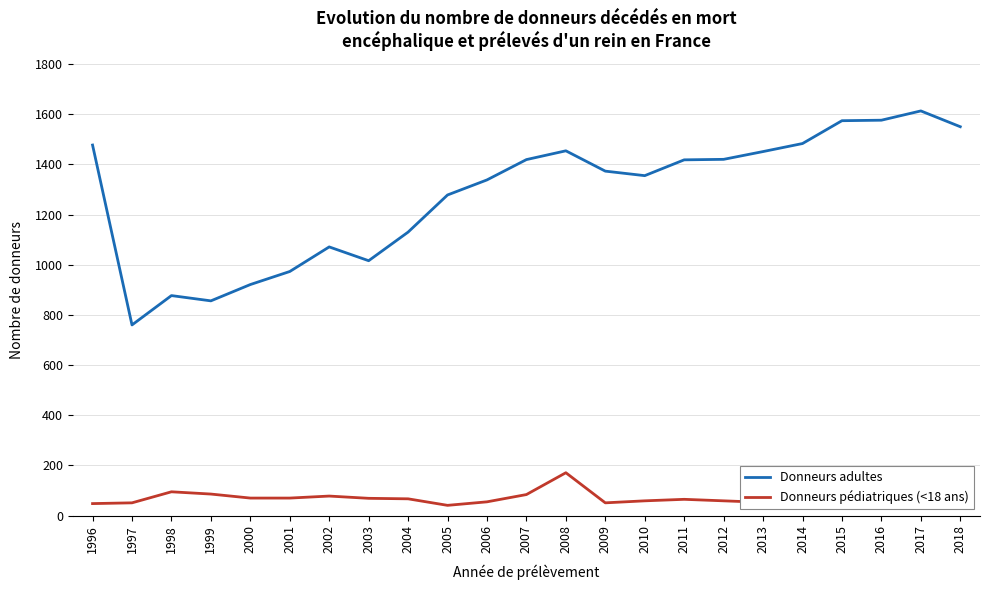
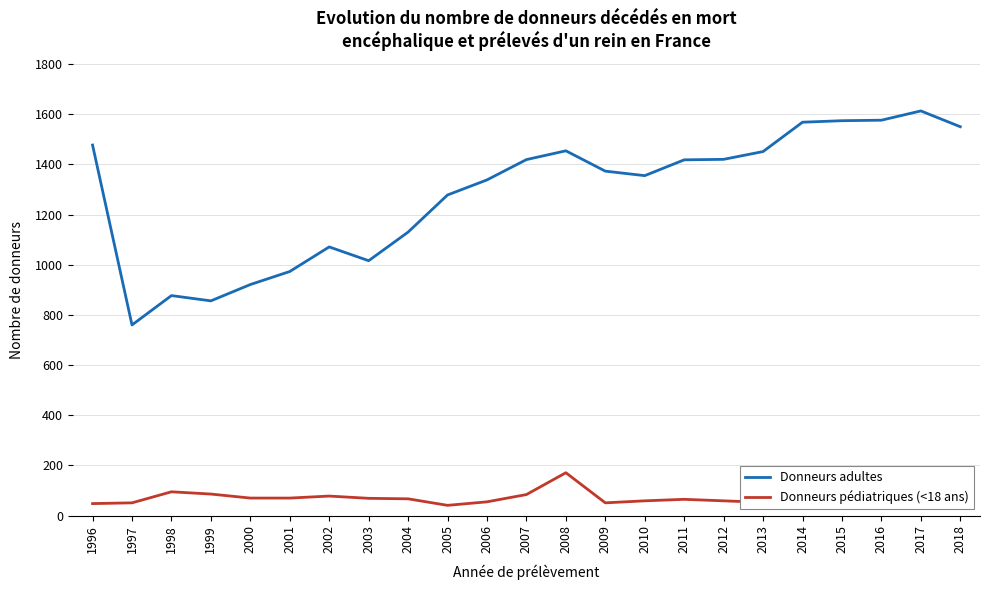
Donneurs adultes, 2014: 1480 -> 1570
